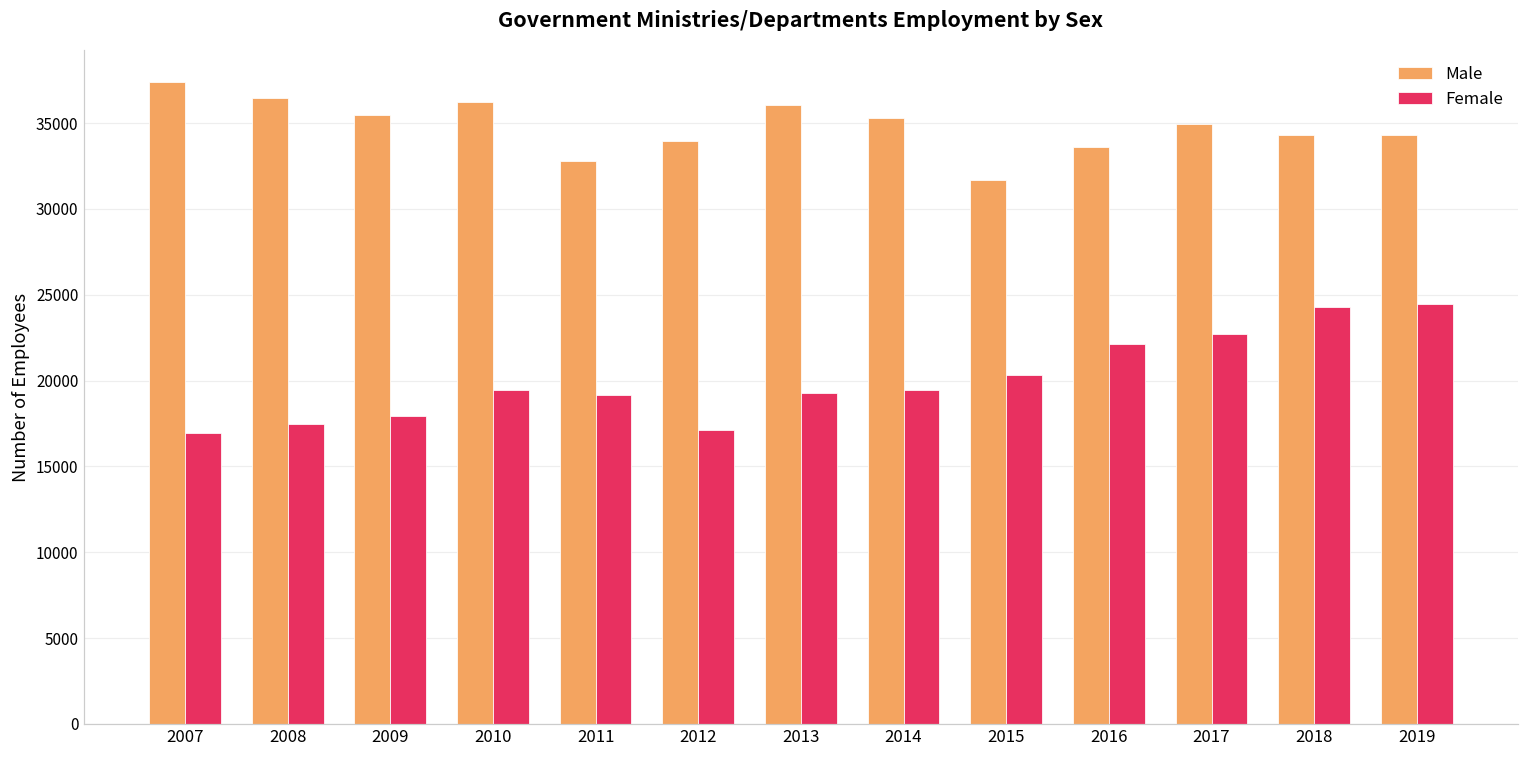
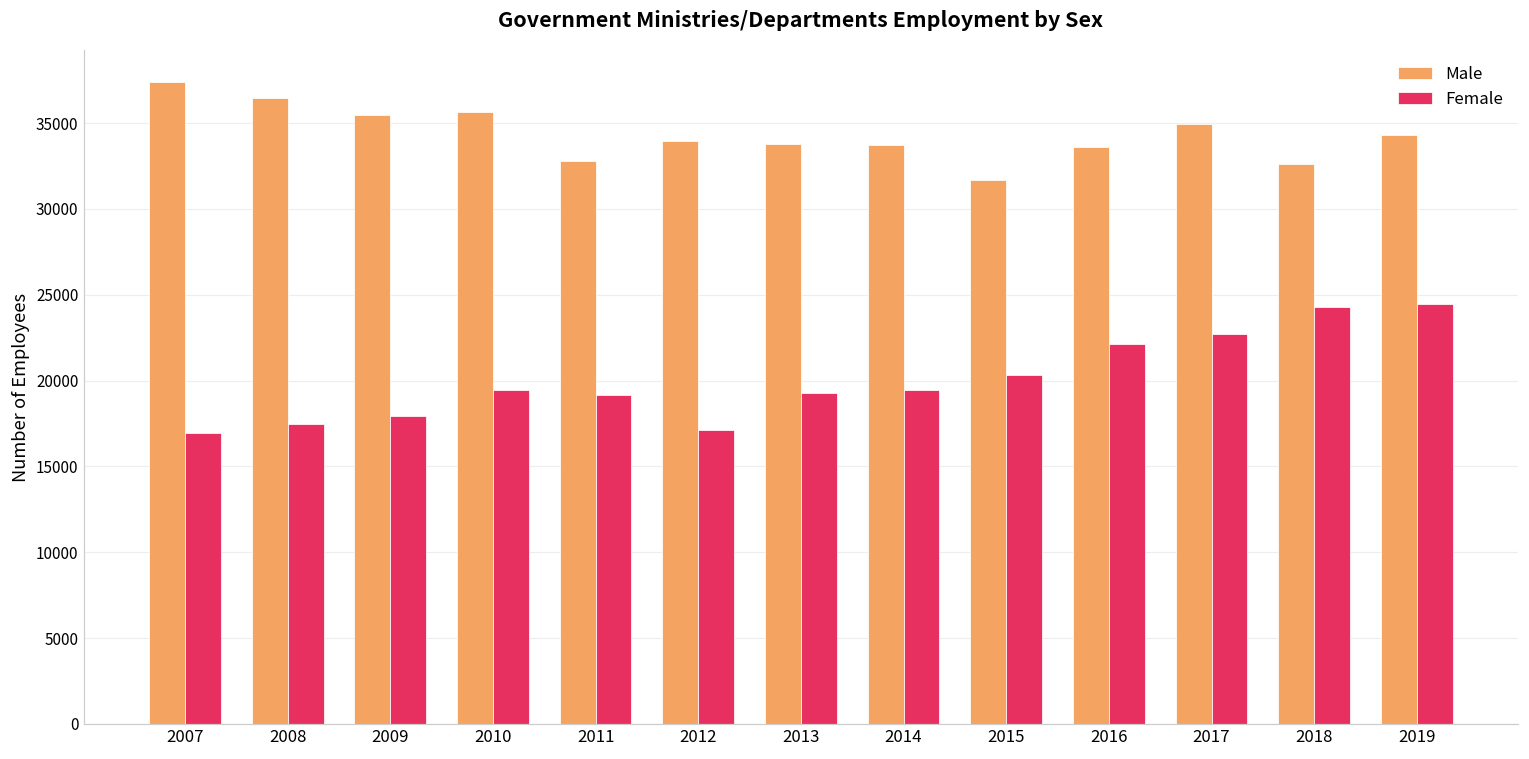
Male, 2010: 36300 -> 35700
Male, 2013: 36000 -> 33800
Male, 2014: 35300 -> 33700
Male, 2018: 34300 -> 32600
